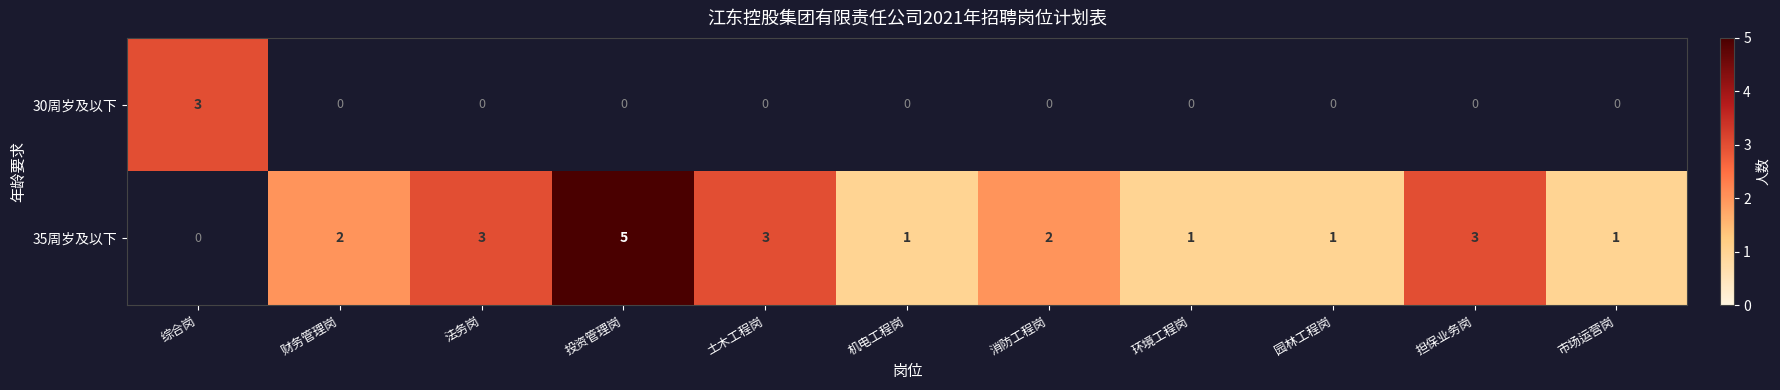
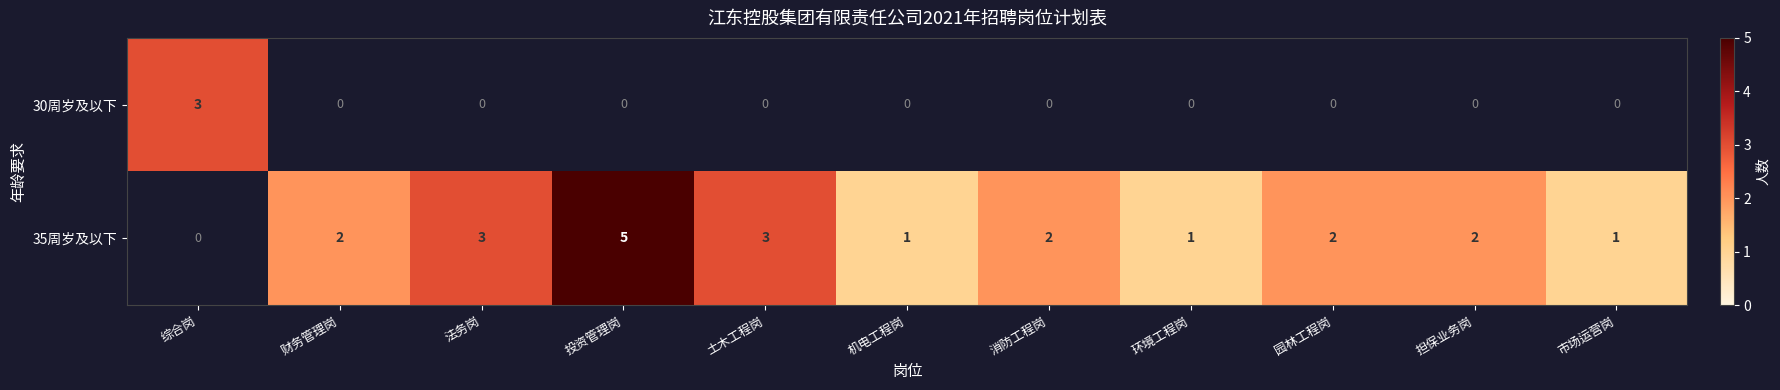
35周岁及以下, 园林工程岗: 1 -> 2
35周岁及以下, 担保业务岗: 3 -> 2
